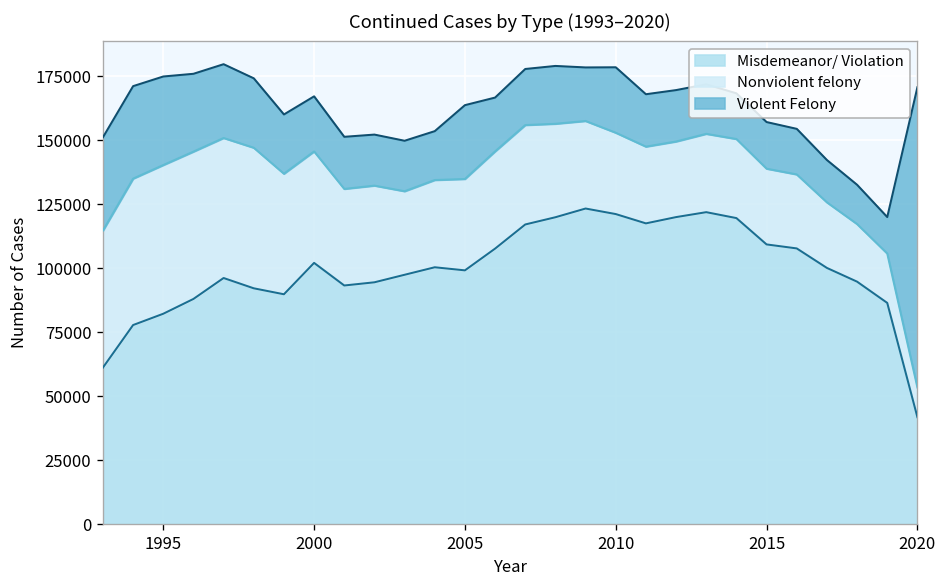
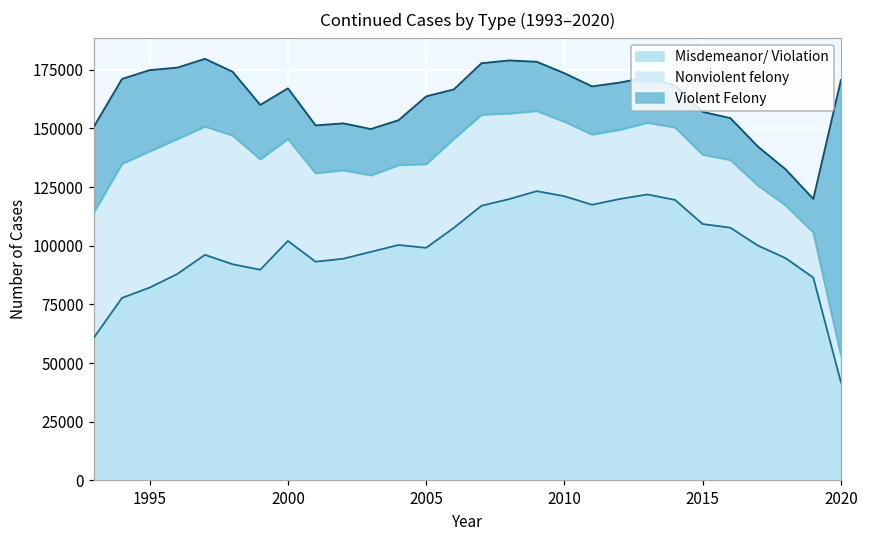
Violent Felony, 2010: 26000 -> 21000
